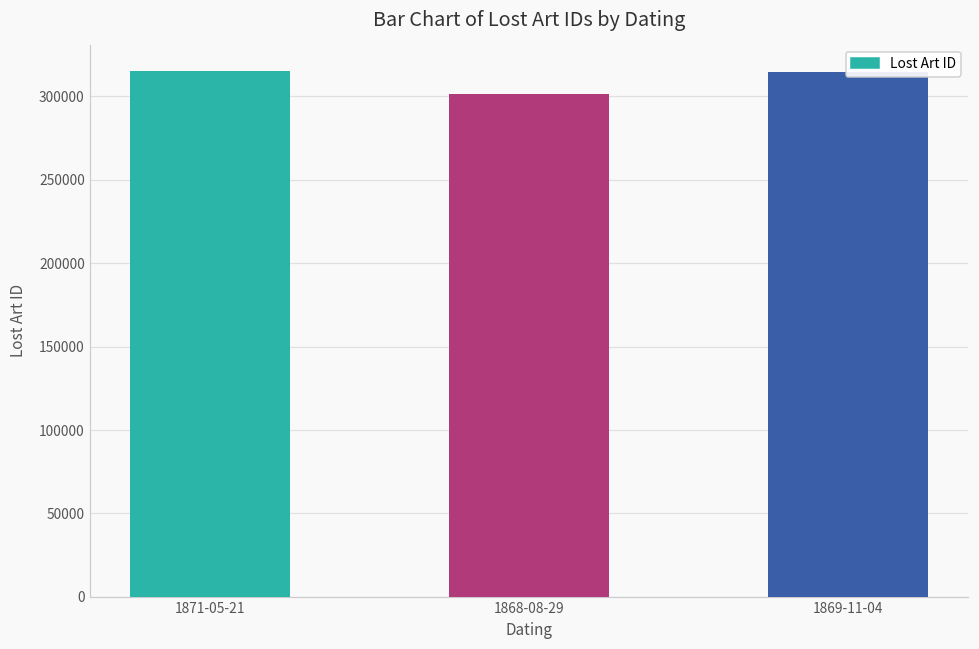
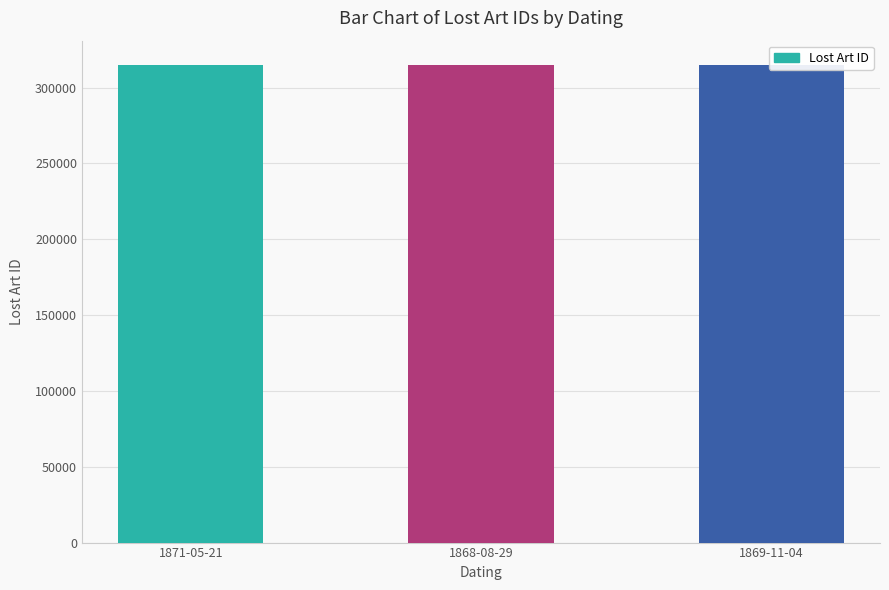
1868-08-29: 302000 -> 315000
